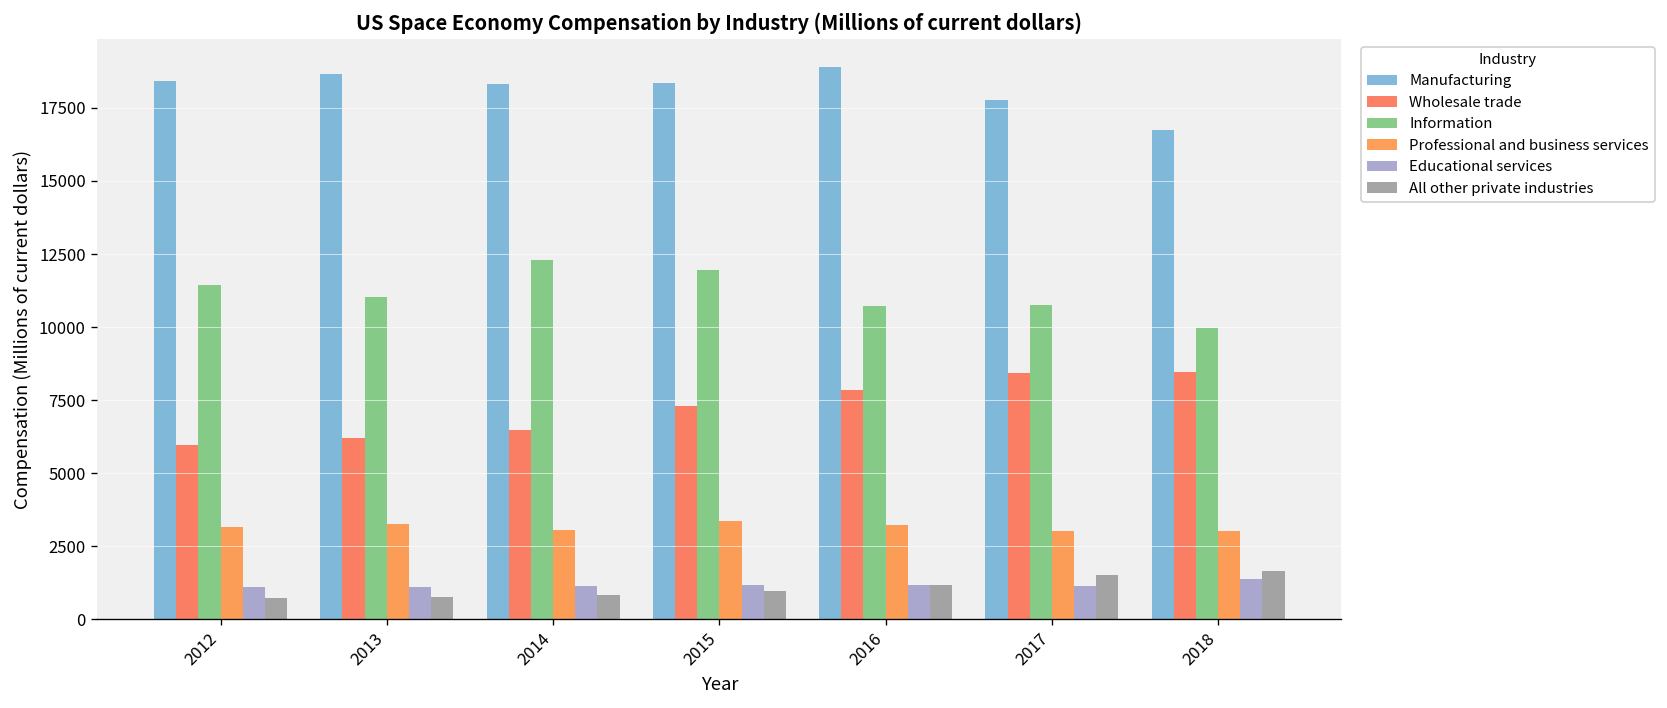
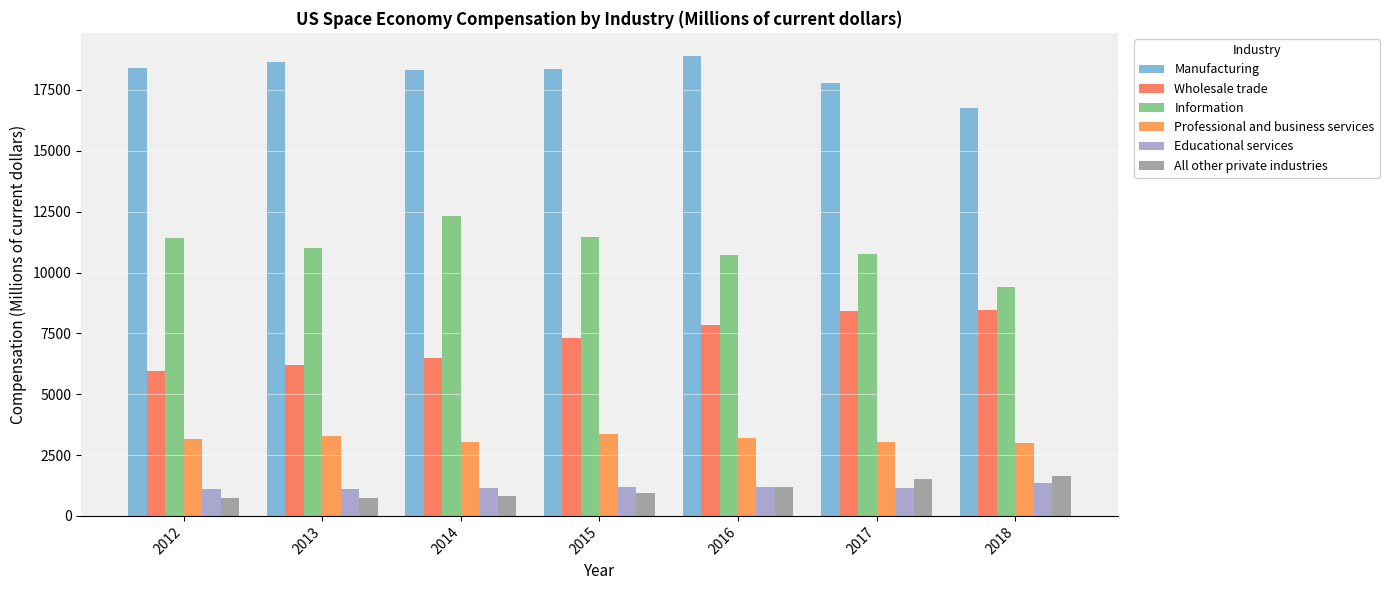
Information, 2015: 12000 -> 11500
Information, 2018: 10000 -> 9400
